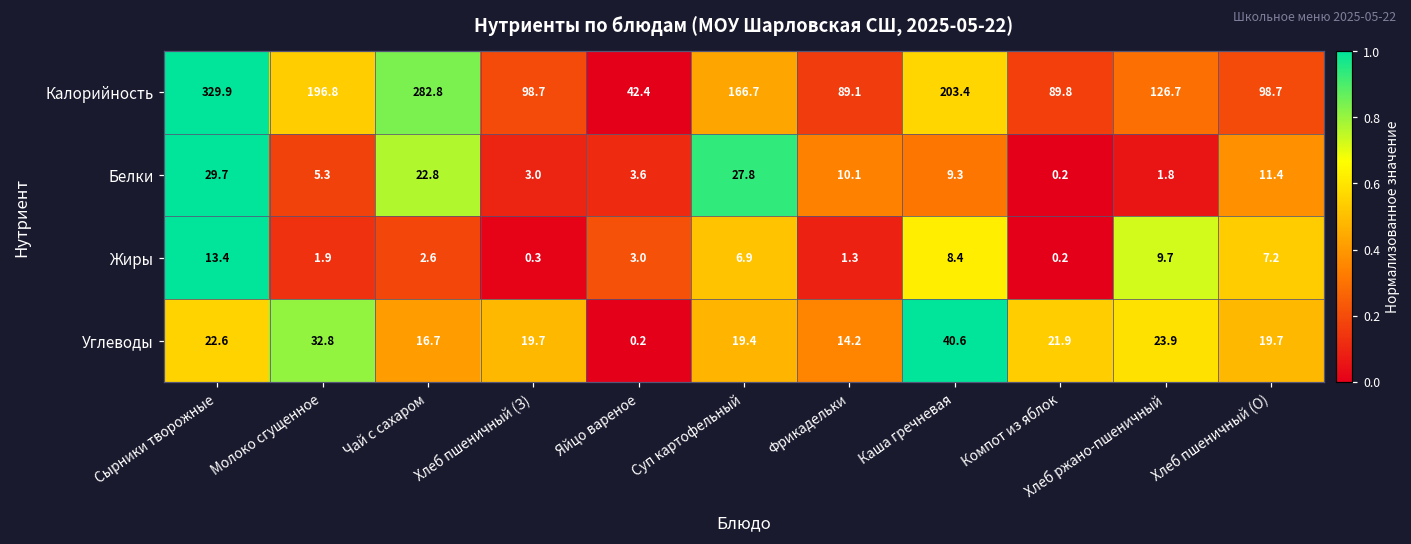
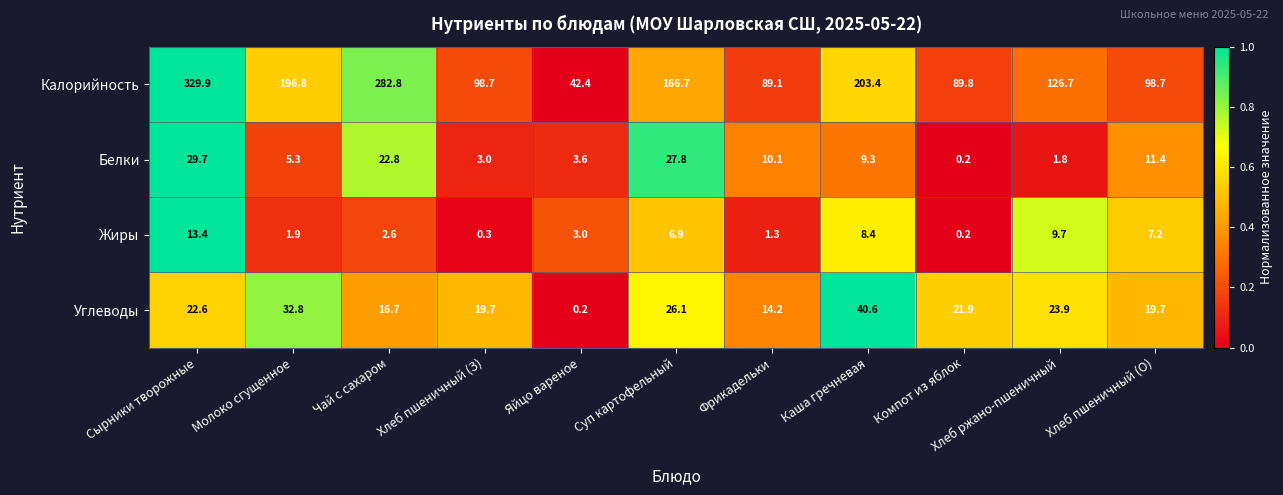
Углеводы, Суп картофельный: 19.4 -> 26.1
